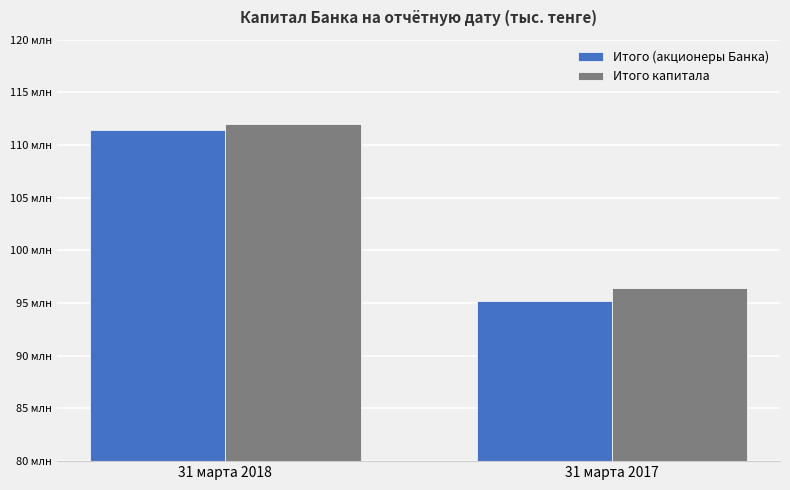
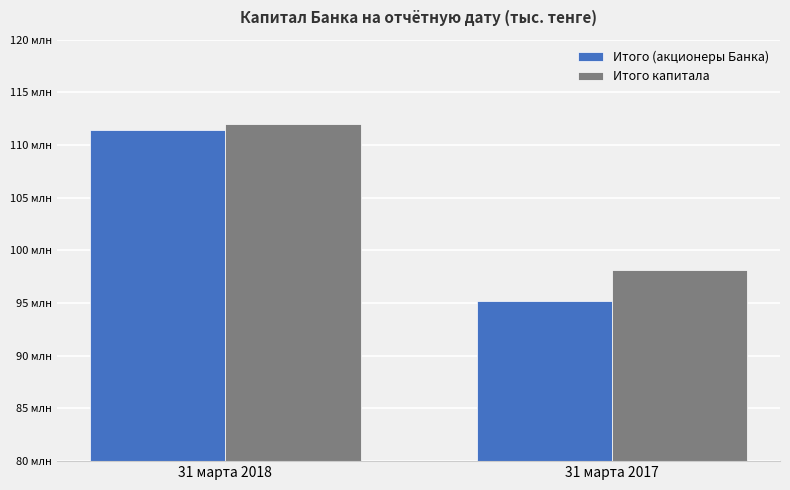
Итого капитала, 31 марта 2017: 96.4 млн -> 98.2 млн
